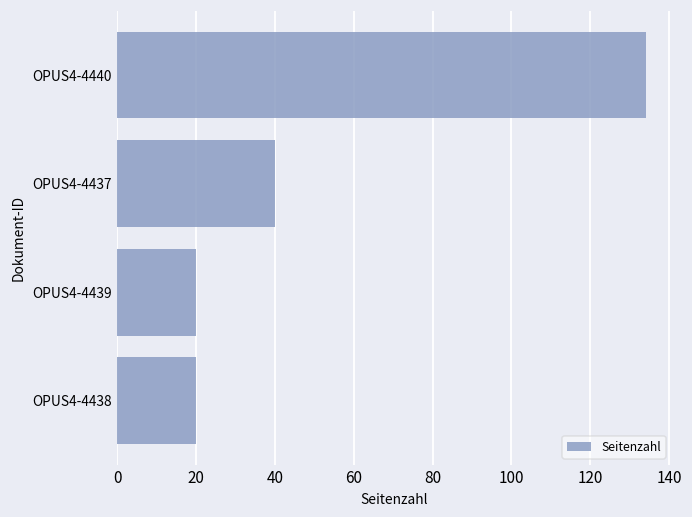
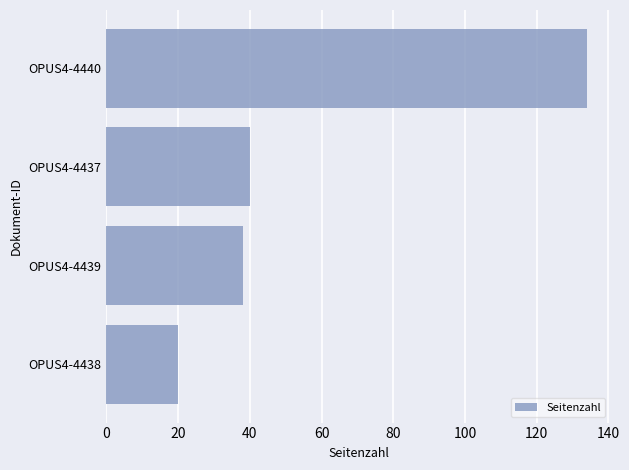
OPUS4-4439: 20 -> 38
